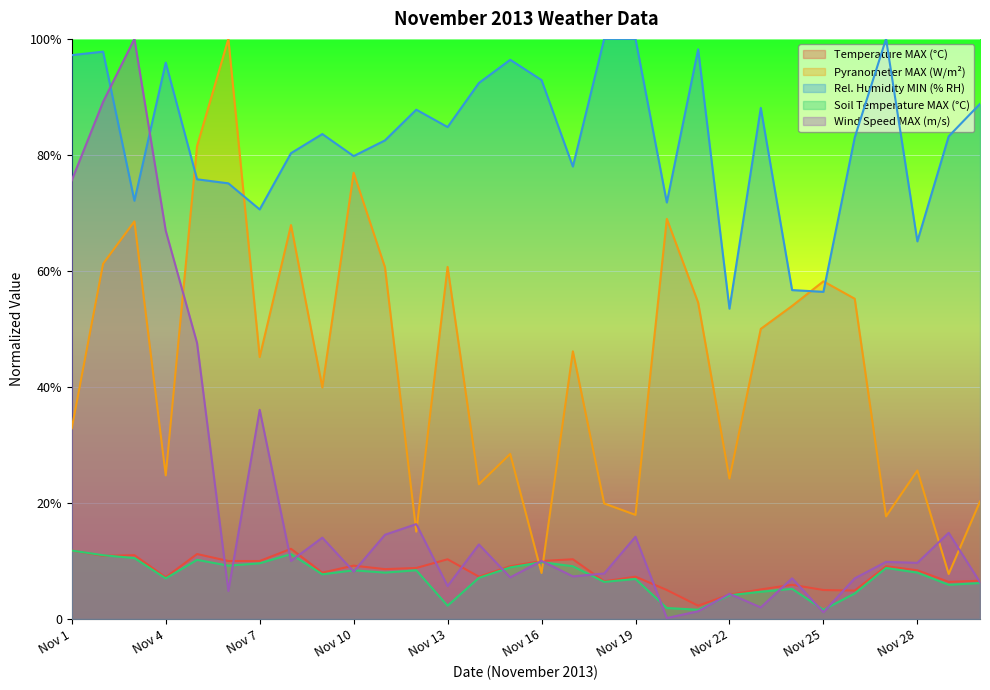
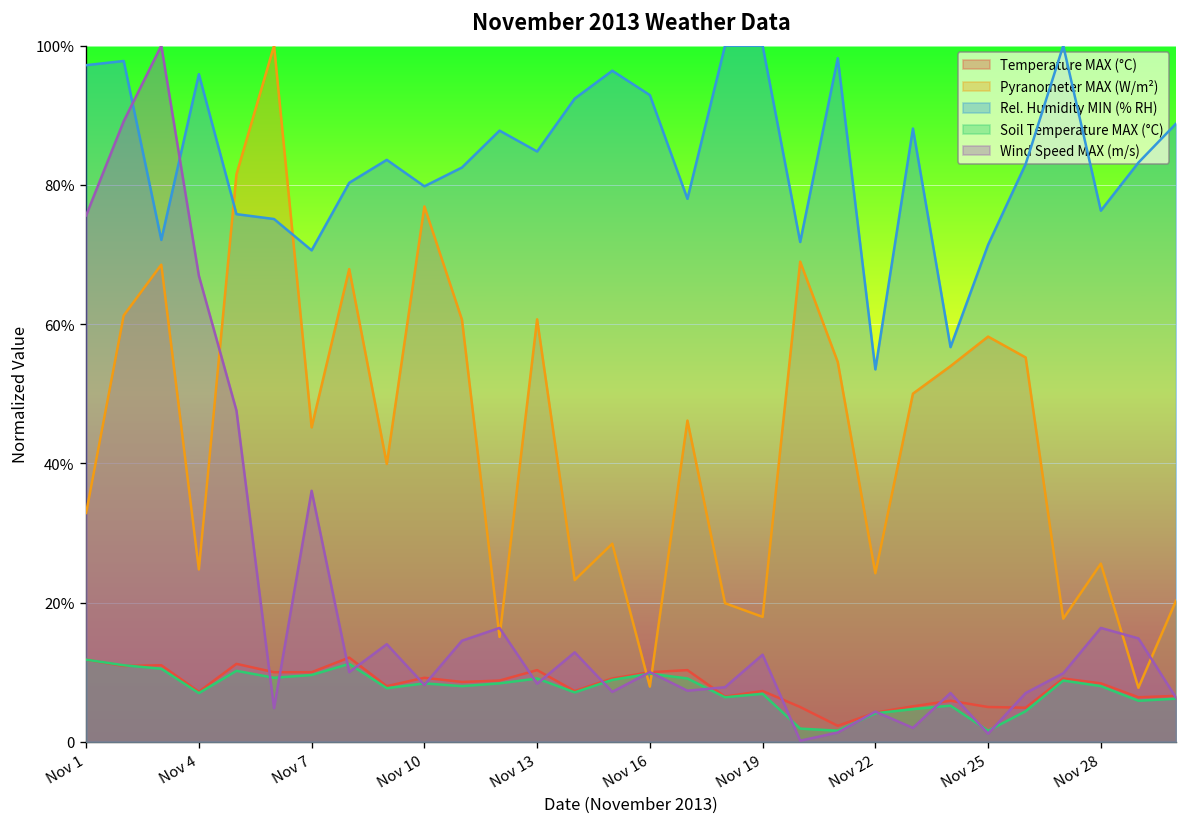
Soil Temperature MAX (°C), Nov 13: 2% -> 9%
Wind Speed MAX (m/s), Nov 13: 6% -> 8%
Wind Speed MAX (m/s), Nov 19: 14% -> 13%
Rel. Humidity MIN (% RH), Nov 25: 56% -> 71%
Rel. Humidity MIN (% RH), Nov 28: 65% -> 76%
Wind Speed MAX (m/s), Nov 28: 10% -> 16%
